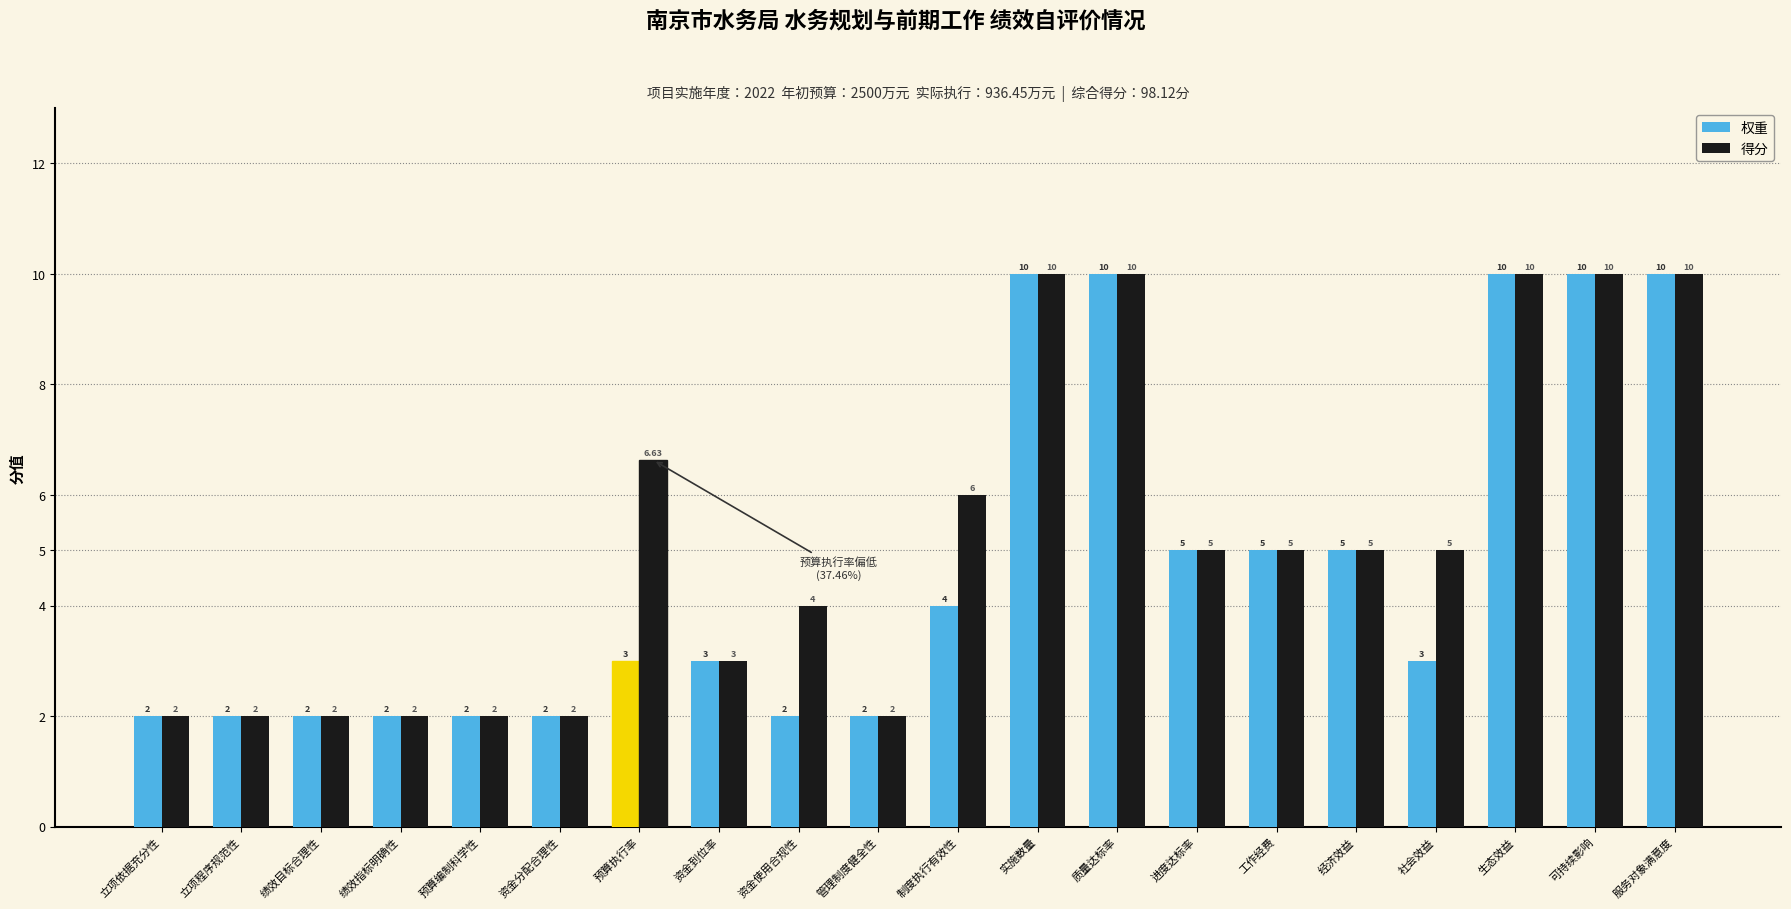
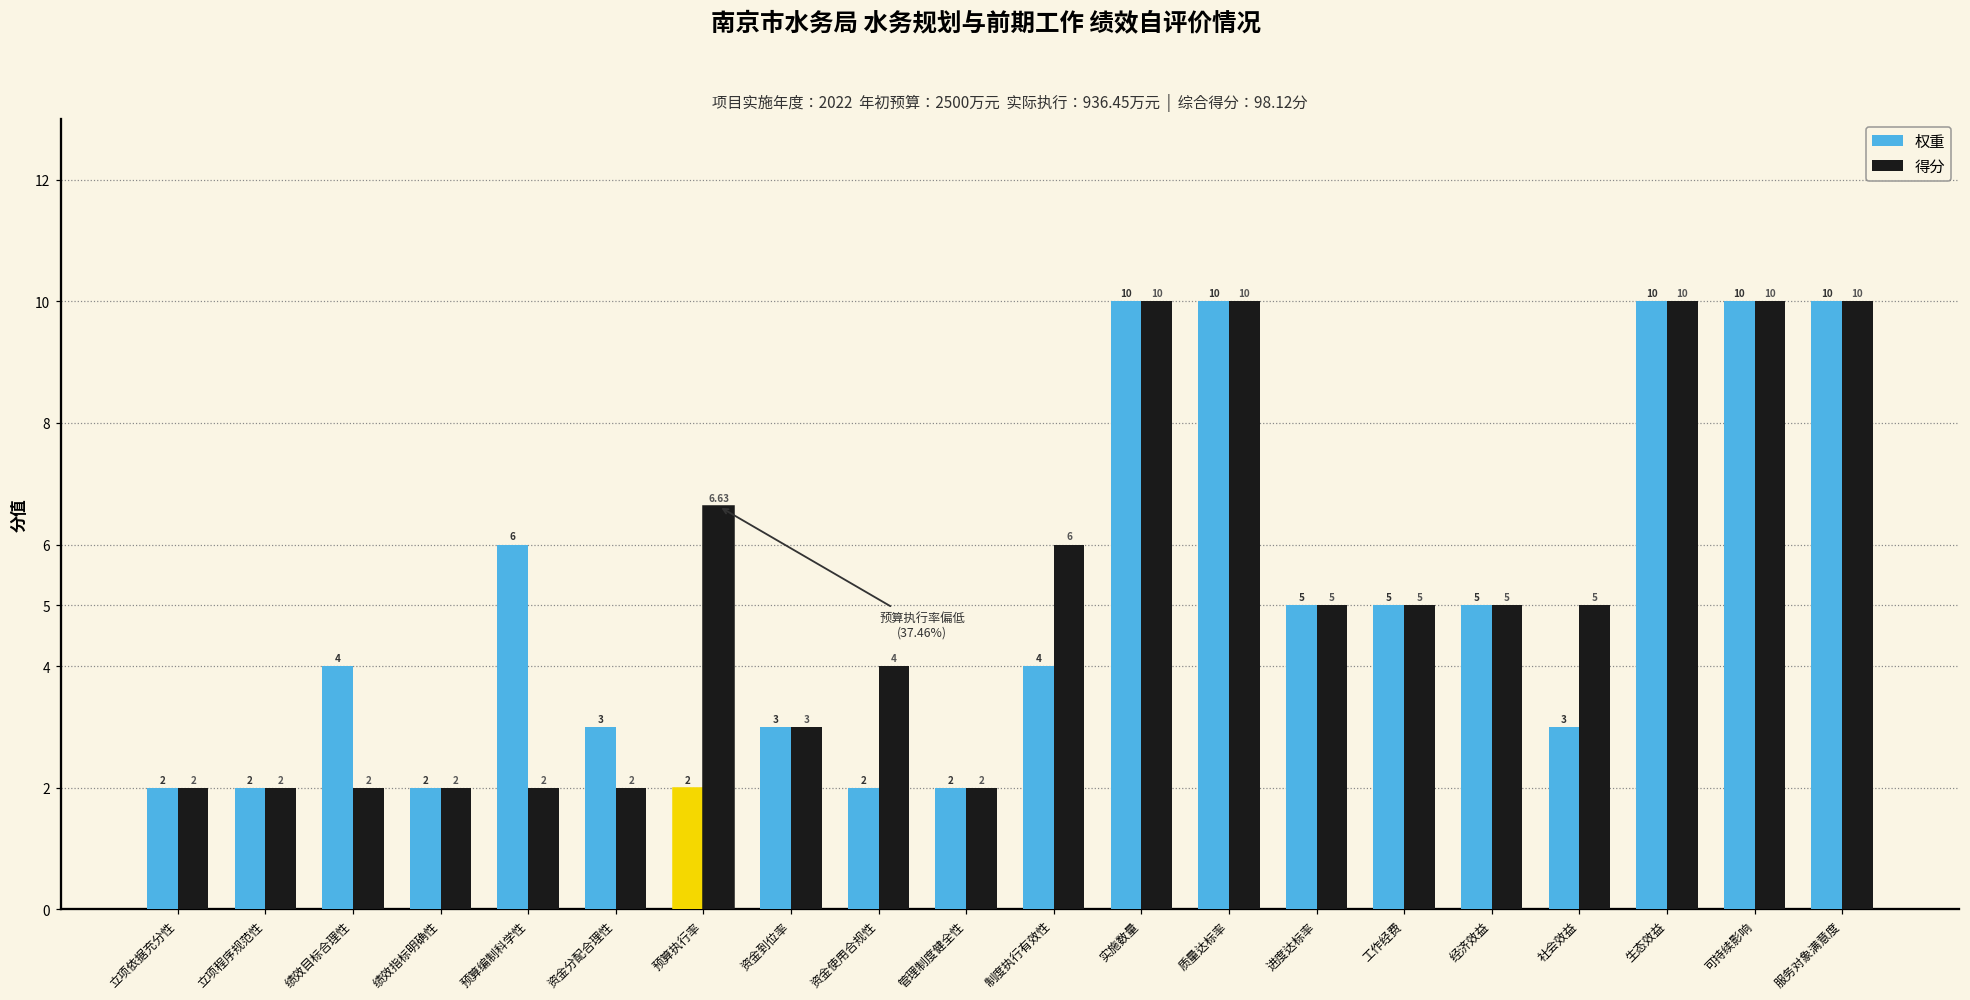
权重, 绩效目标合理性: 2 -> 4
权重, 预算编制科学性: 2 -> 6
权重, 资金分配合理性: 2 -> 3
权重, 预算执行率: 3 -> 2
